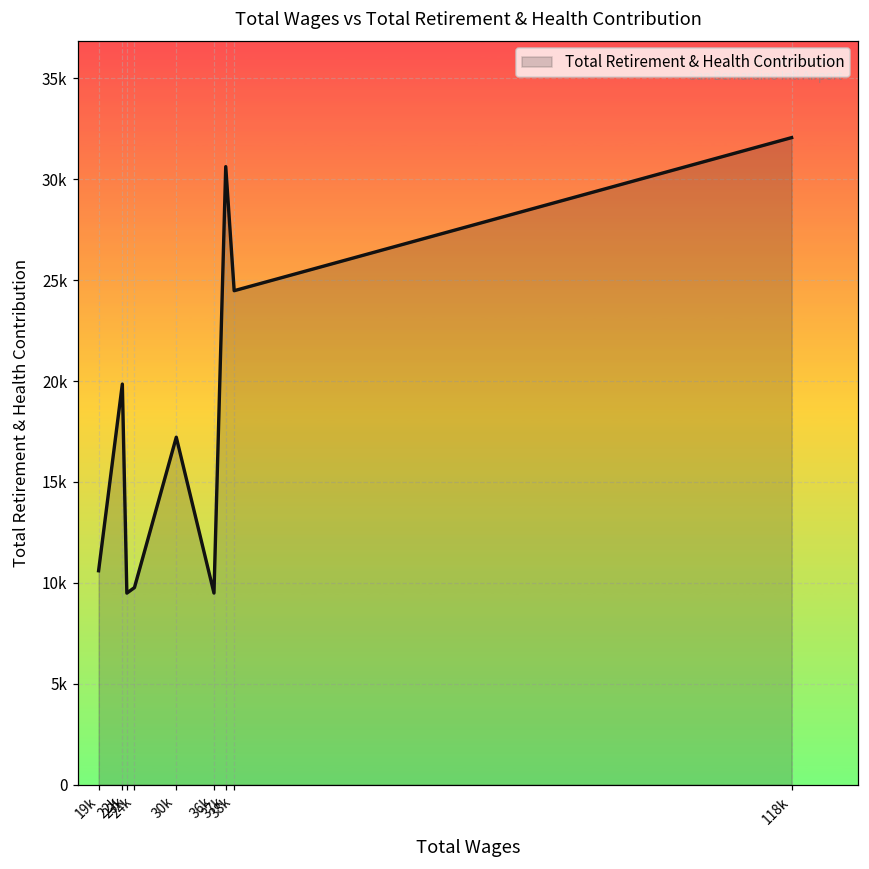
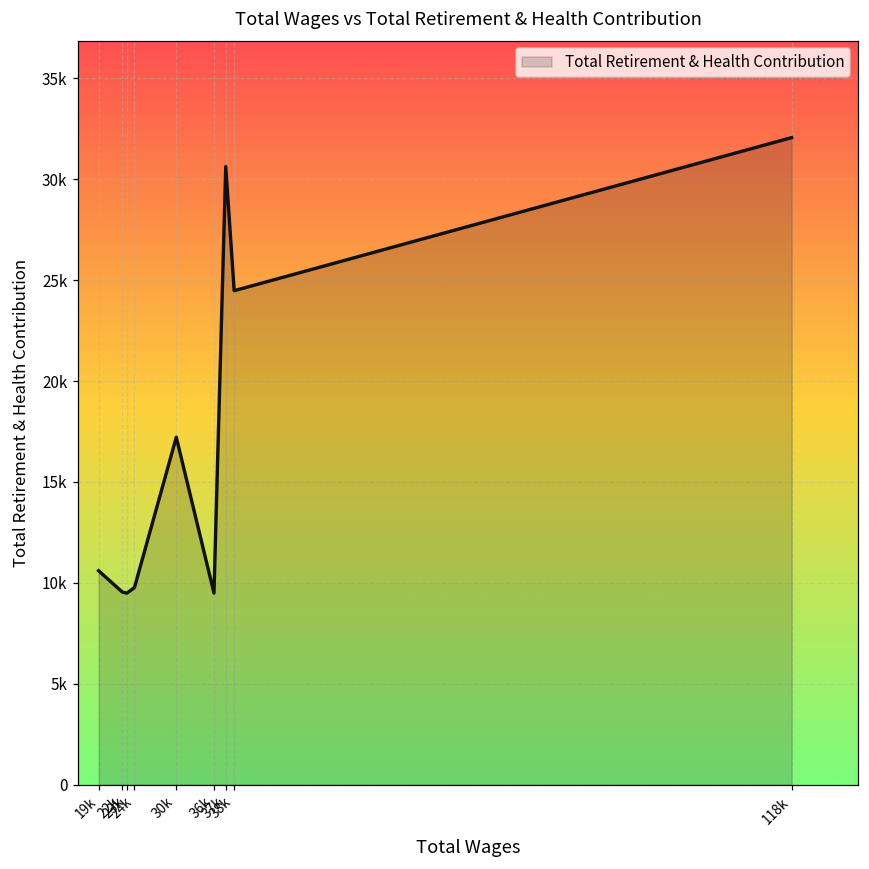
22k: 19900 -> 9500
